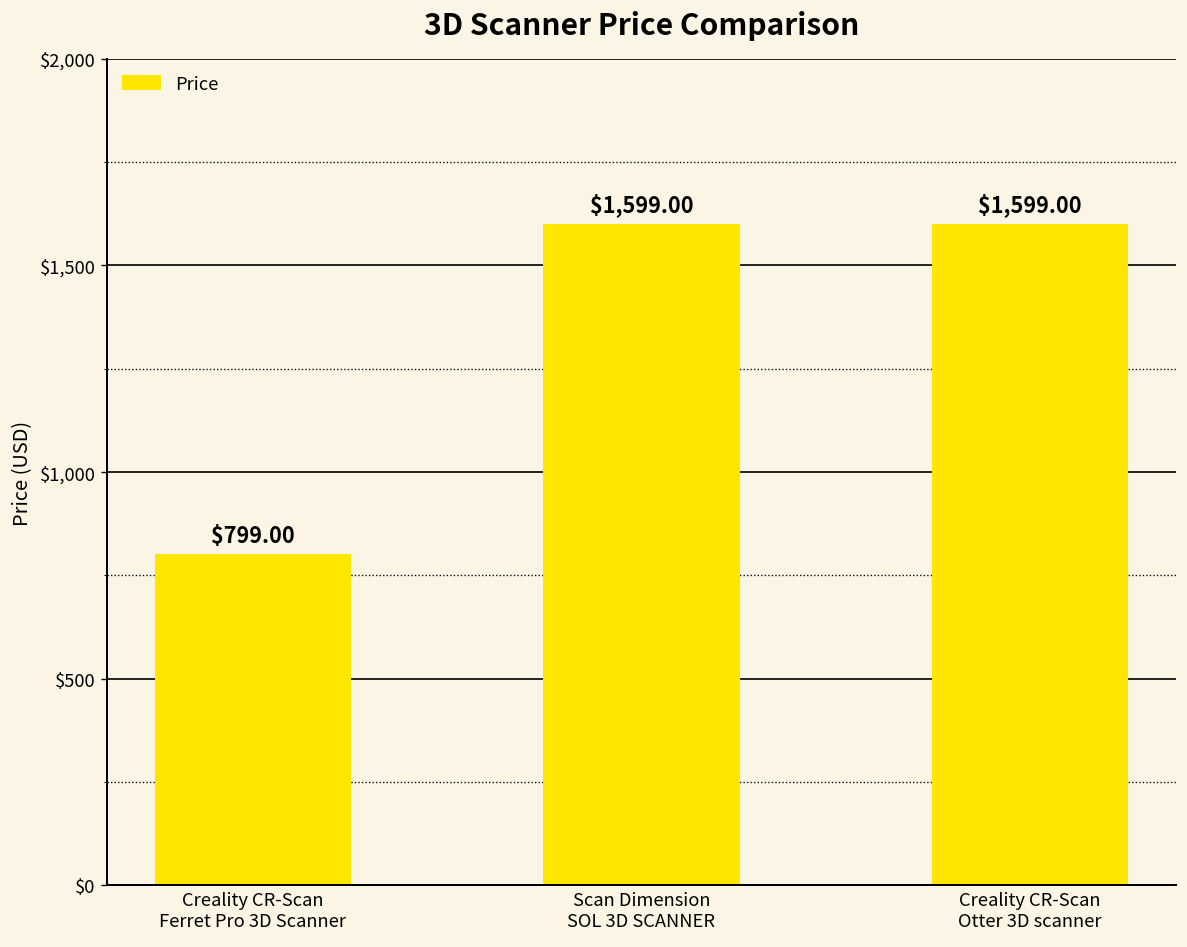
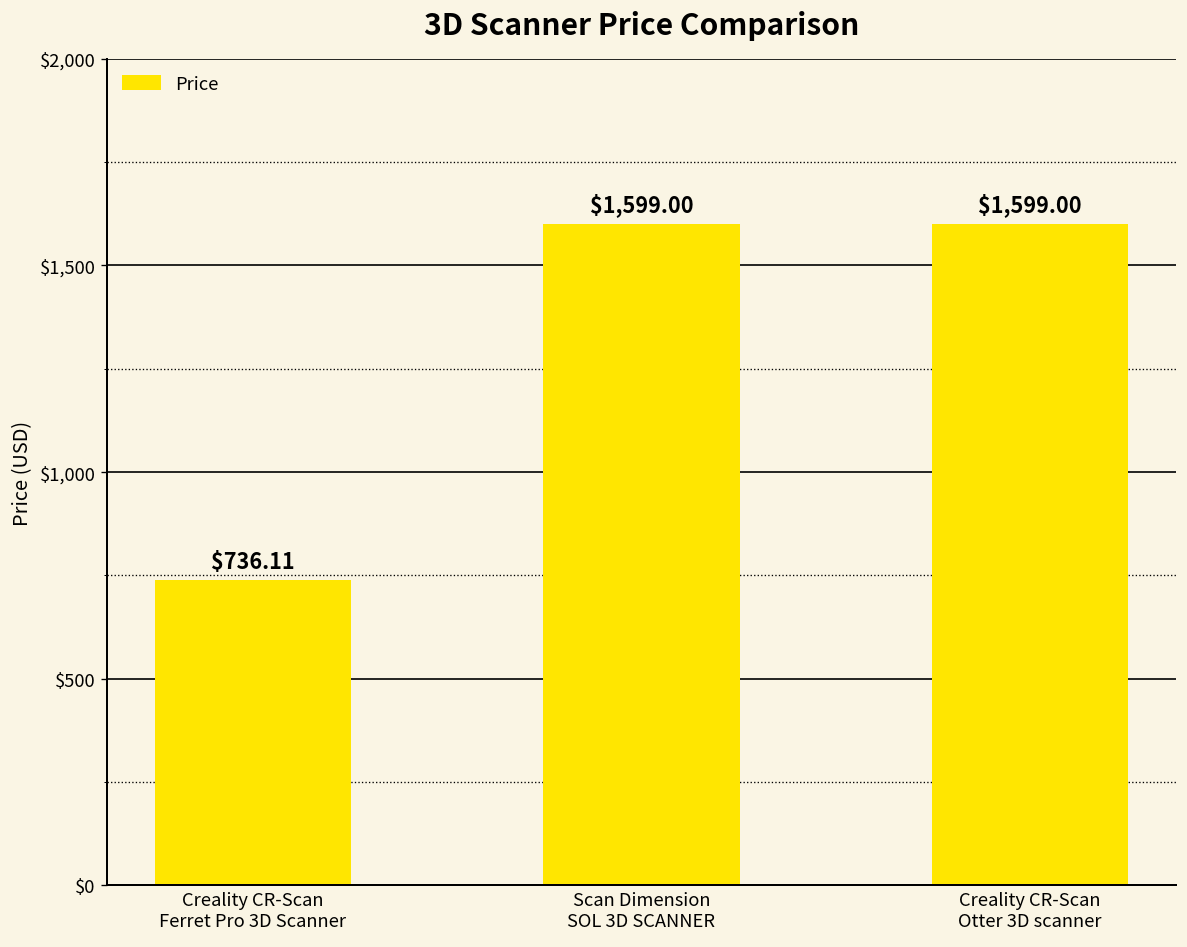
Creality CR-Scan Ferret Pro 3D Scanner: $799.00 -> $736.11
